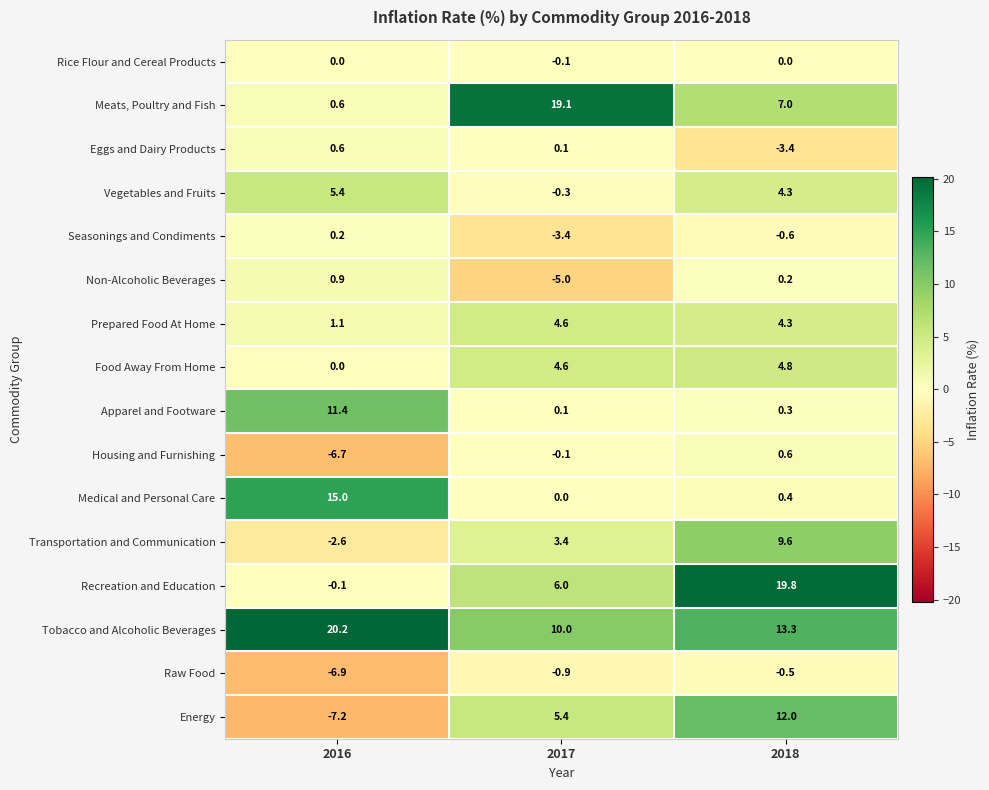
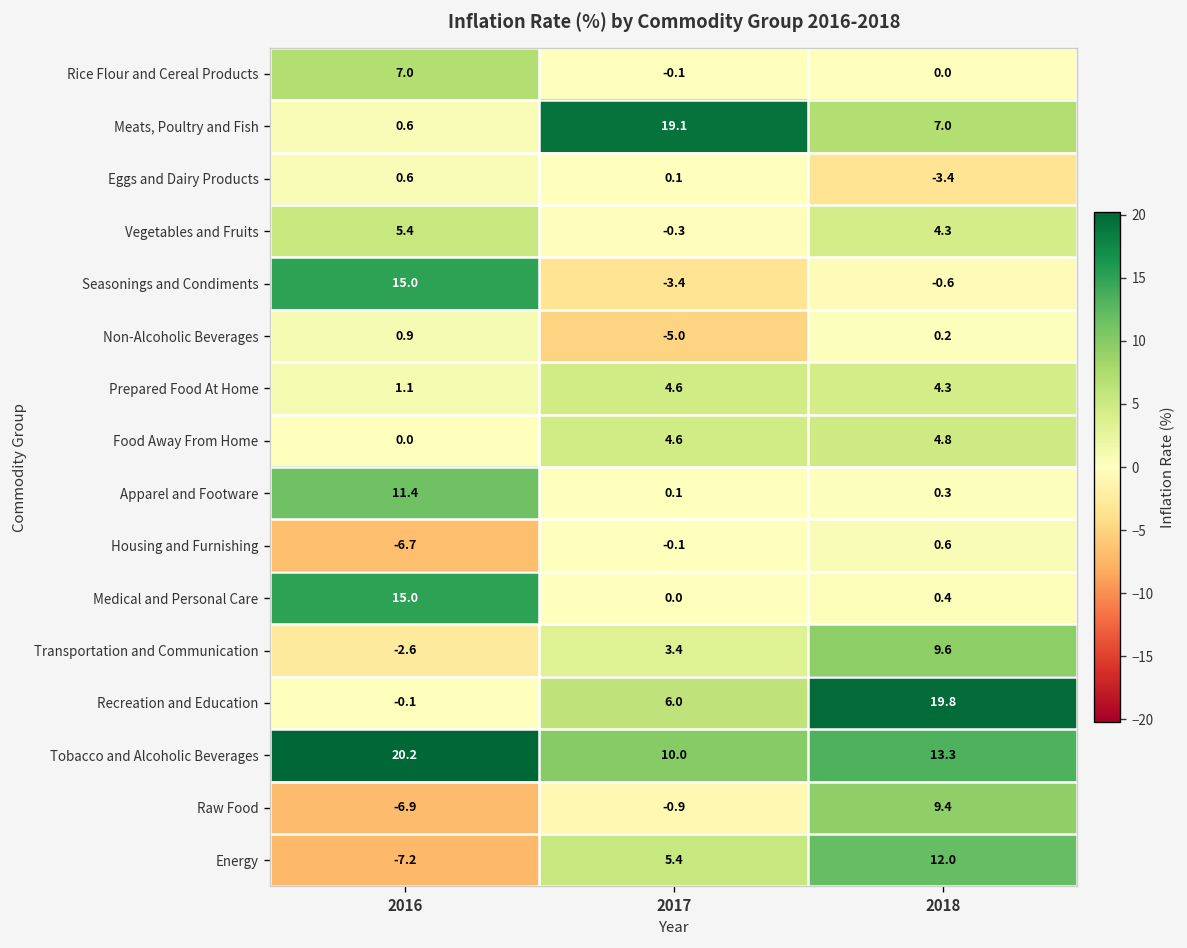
Rice Flour and Cereal Products, 2016: 0.0 -> 7.0
Seasonings and Condiments, 2016: 0.2 -> 15.0
Raw Food, 2018: -0.5 -> 9.4
